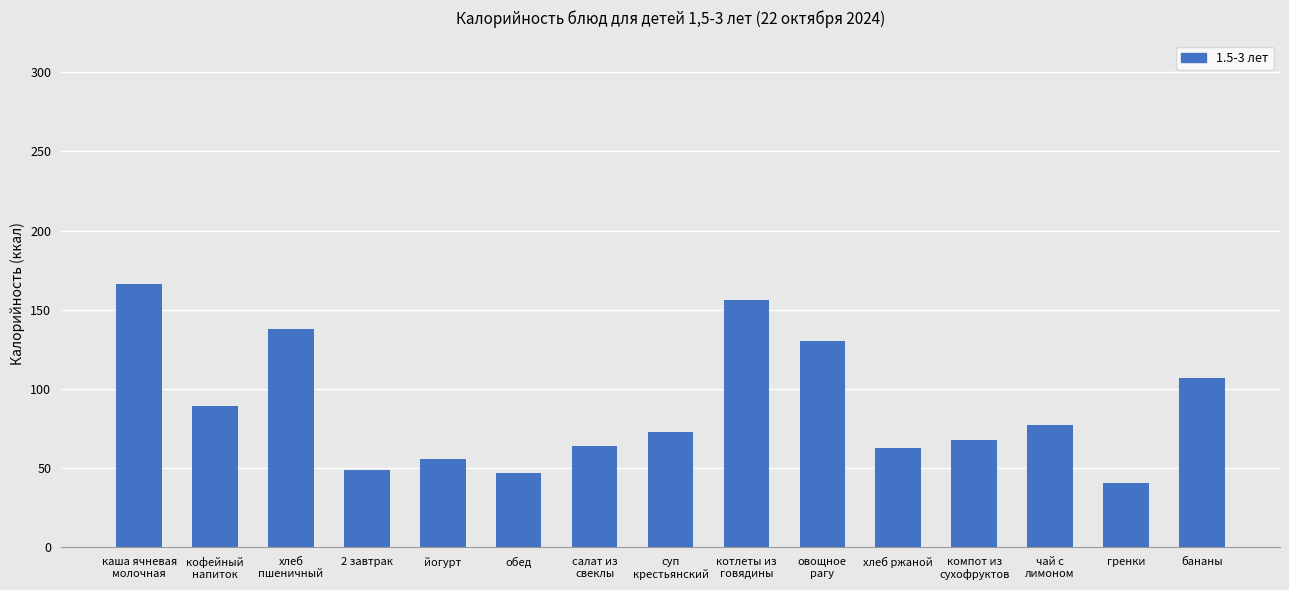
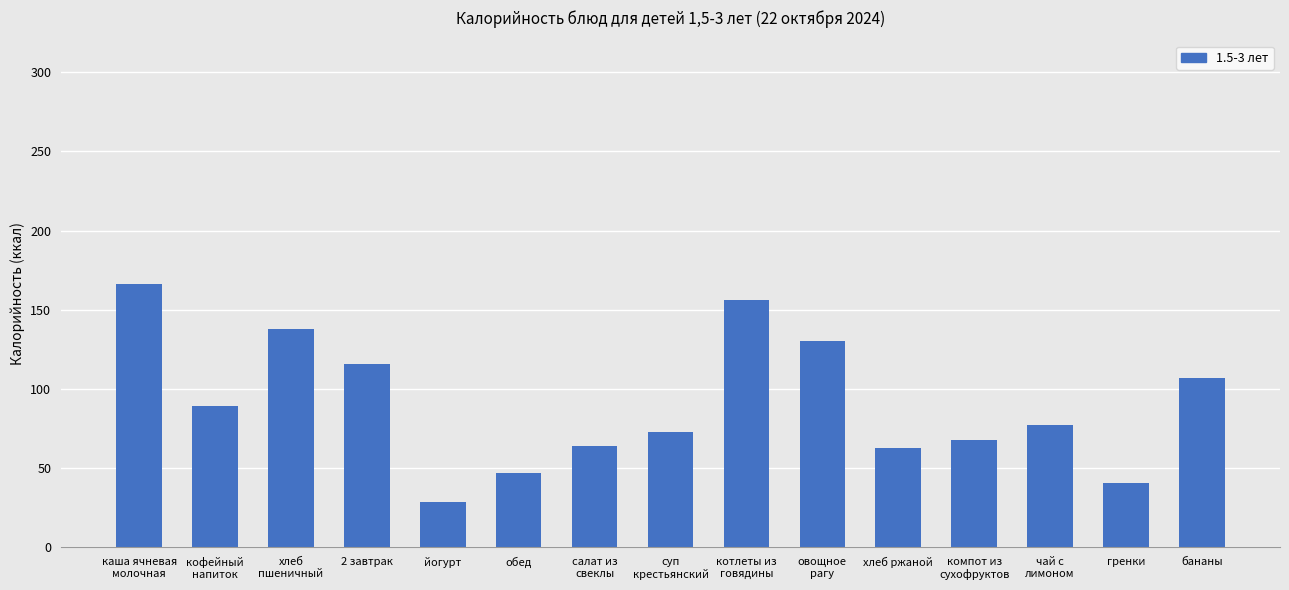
2 завтрак: 49 -> 116
йогурт: 56 -> 29
